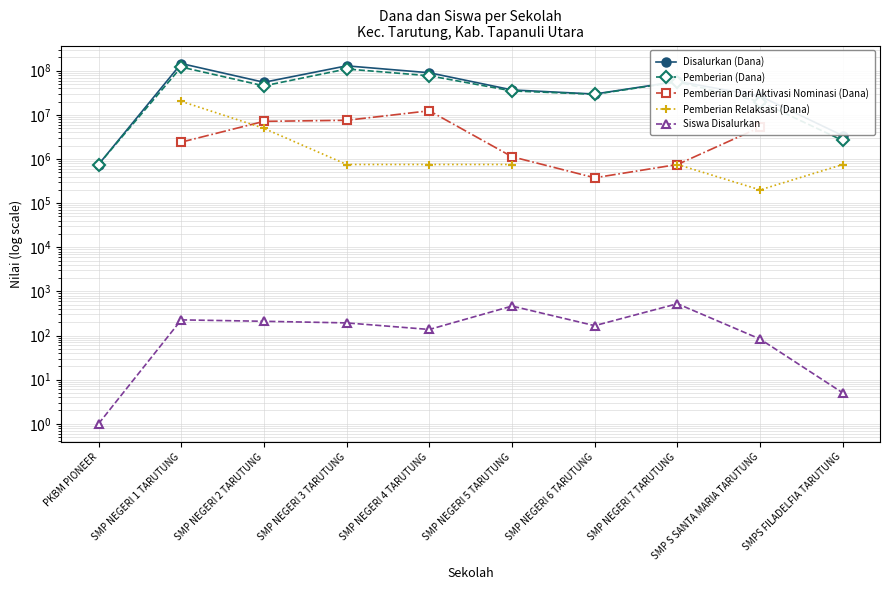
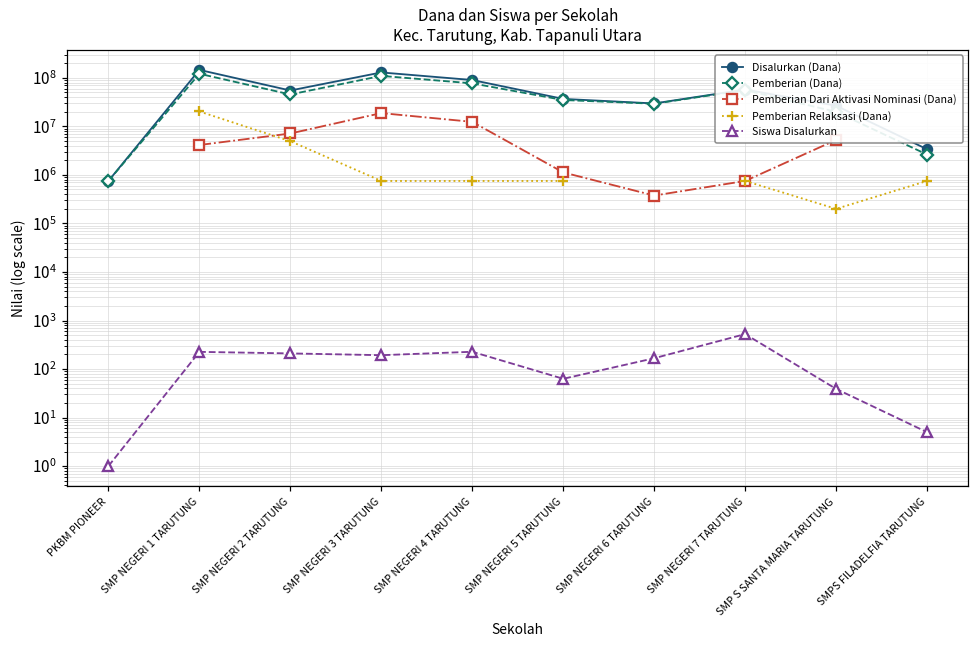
Pemberian Dari Aktivasi Nominasi (Dana), SMP NEGERI 1 TARUTUNG: 2000000 -> 4000000
Pemberian Dari Aktivasi Nominasi (Dana), SMP NEGERI 3 TARUTUNG: 8000000 -> 19000000
Siswa Disalurkan, SMP NEGERI 4 TARUTUNG: 140 -> 200
Siswa Disalurkan, SMP NEGERI 5 TARUTUNG: 500 -> 60
Siswa Disalurkan, SMP S SANTA MARIA TARUTUNG: 80 -> 40
